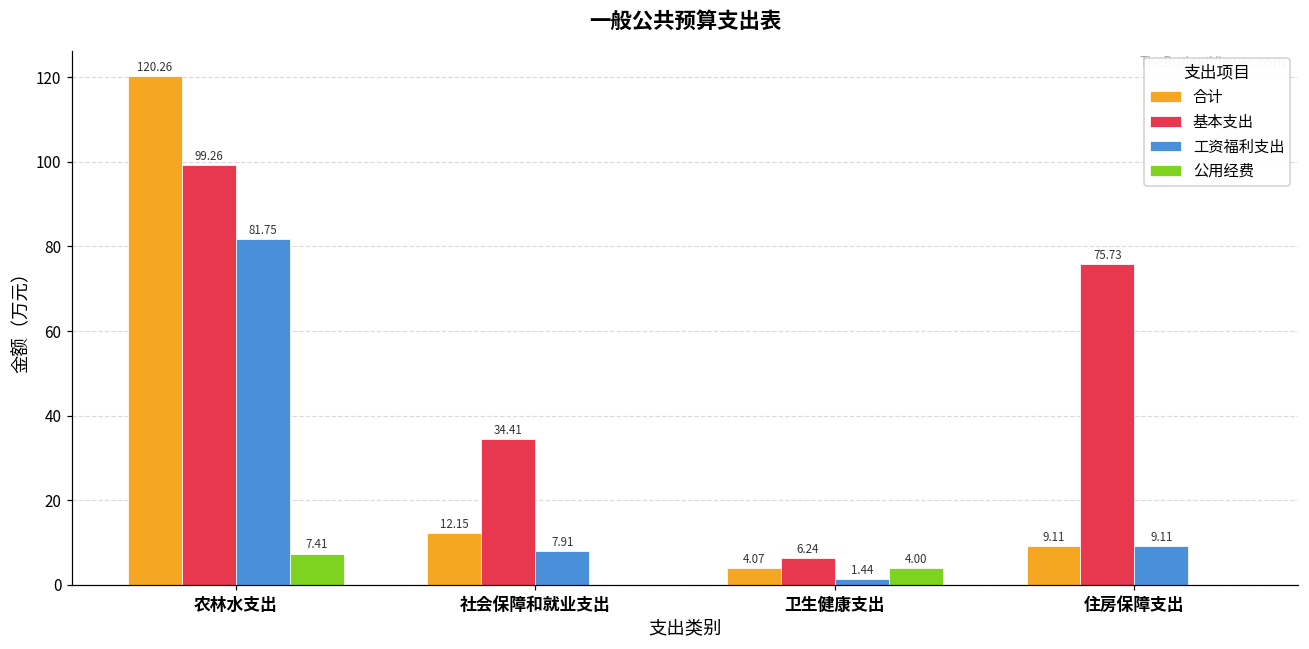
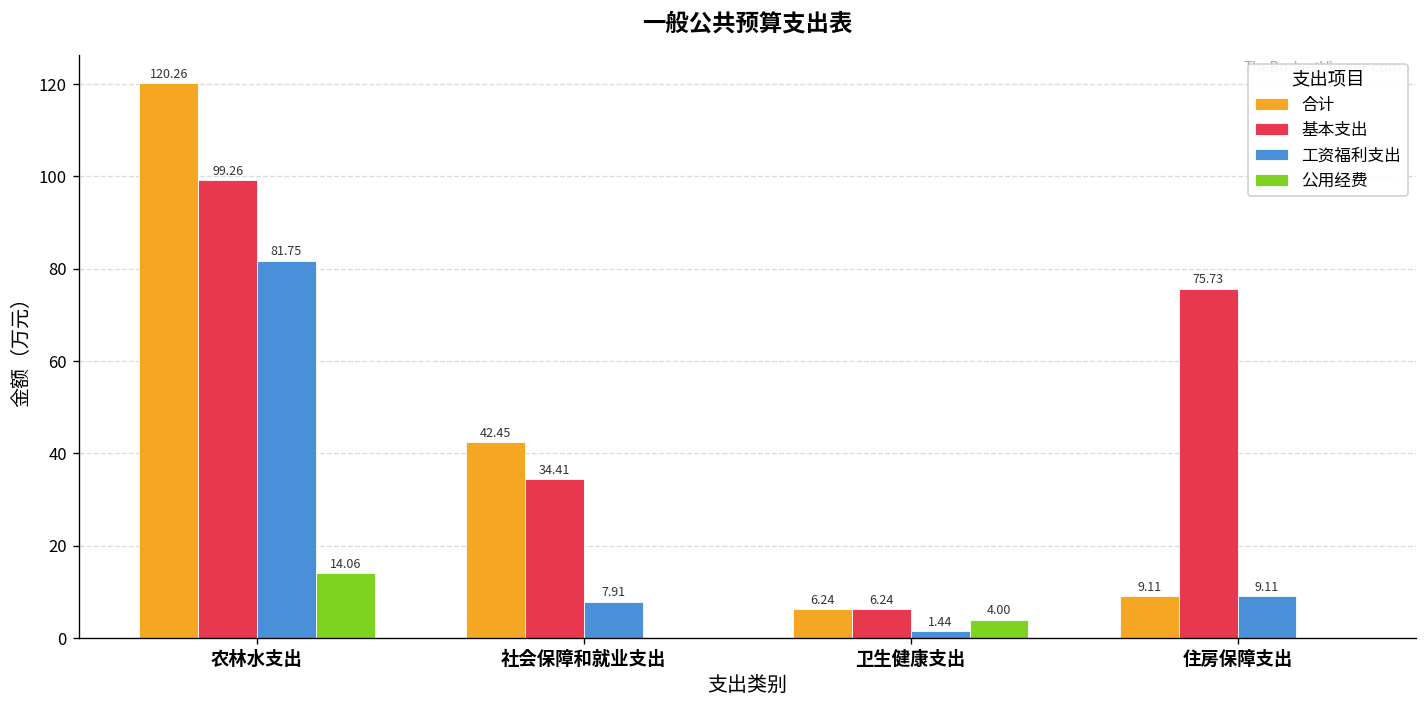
公用经费, 农林水支出: 7.41 -> 14.06
合计, 社会保障和就业支出: 12.15 -> 42.45
合计, 卫生健康支出: 4.07 -> 6.24
